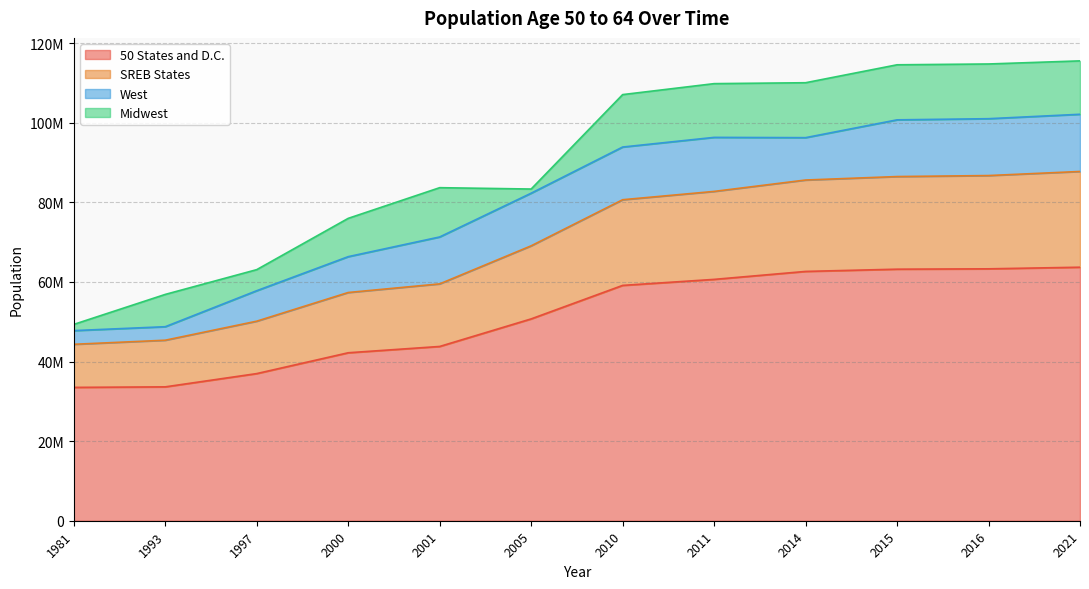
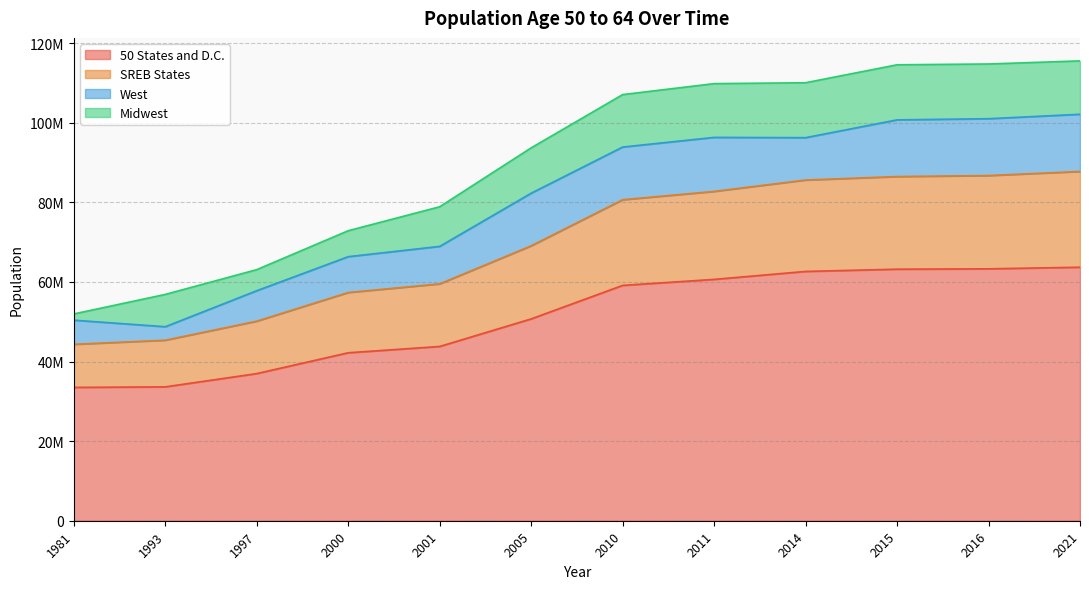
West, 1981: 3000000 -> 6000000
Midwest, 2000: 10000000 -> 7000000
West, 2001: 12000000 -> 9000000
Midwest, 2001: 12000000 -> 10000000
Midwest, 2005: 1000000 -> 11000000
